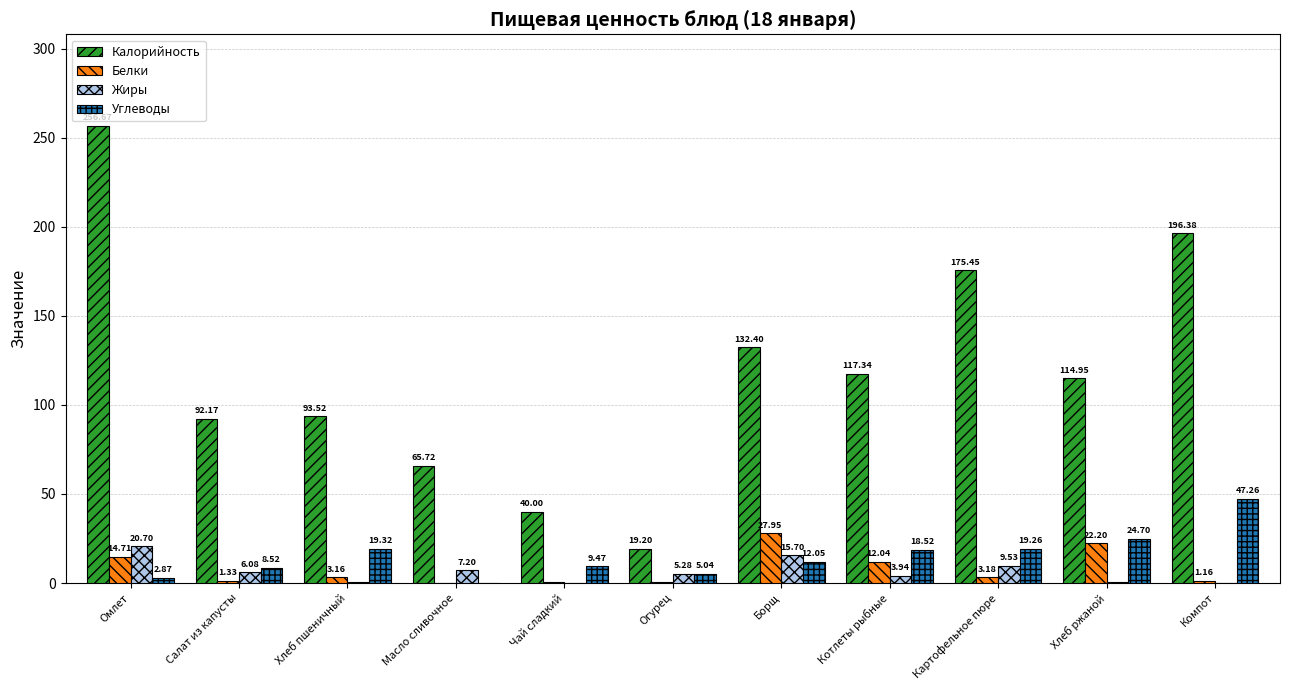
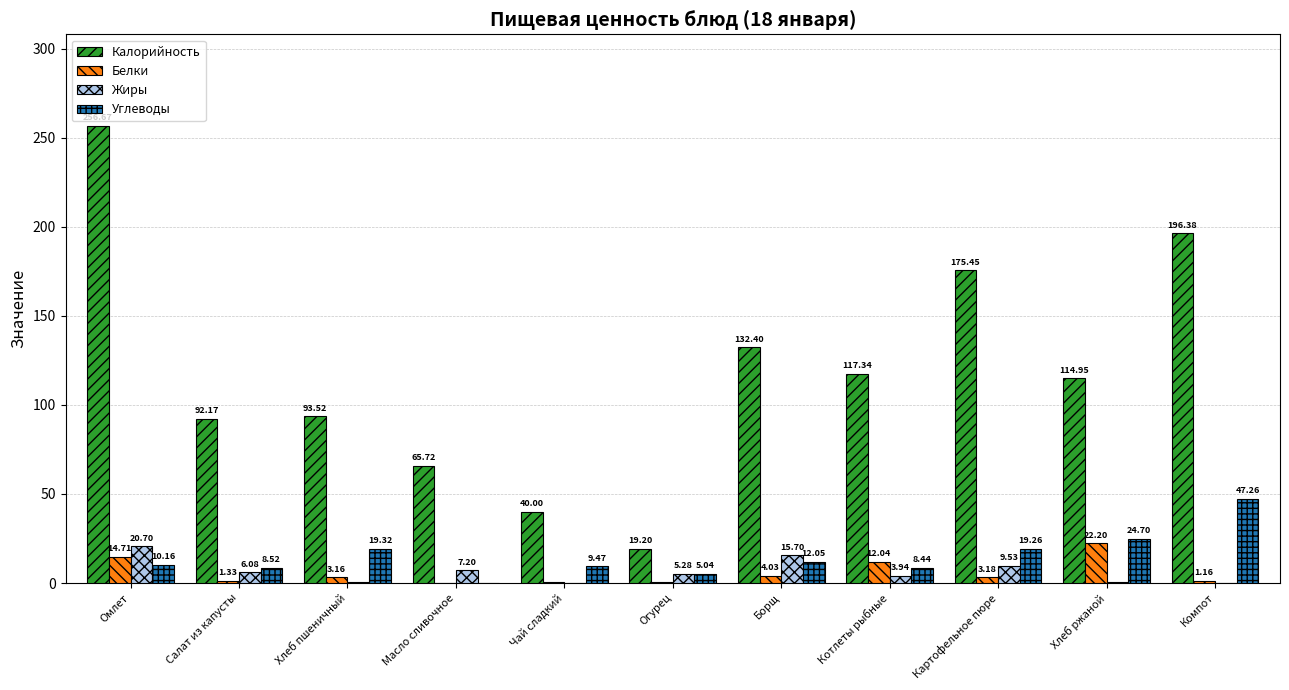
Углеводы, Омлет: 2.87 -> 10.16
Белки, Борщ: 27.95 -> 4.03
Углеводы, Котлеты рыбные: 18.52 -> 8.44
